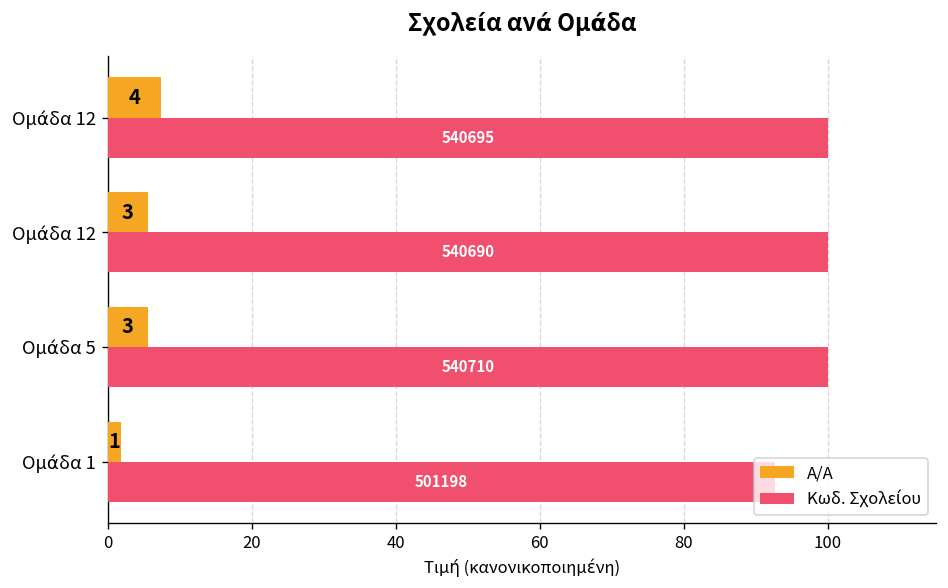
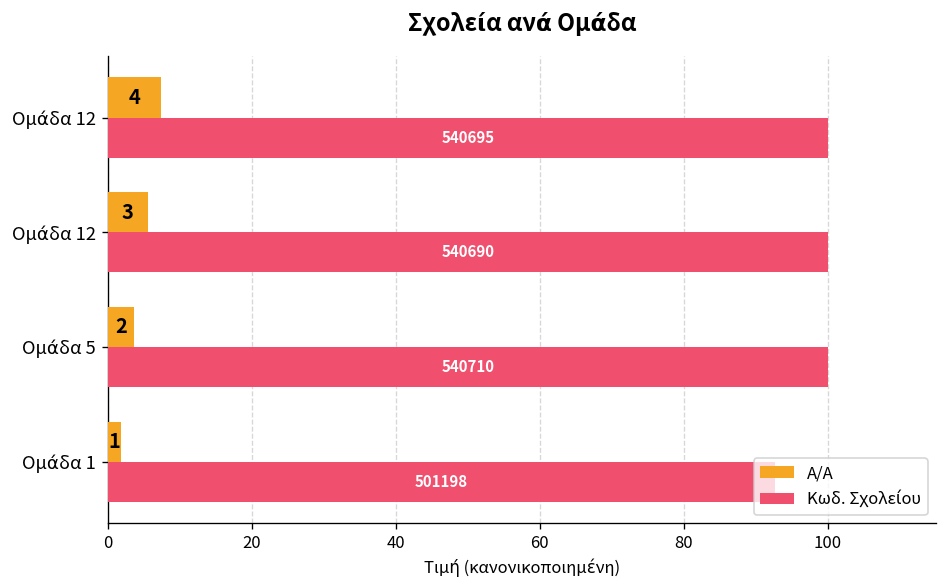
Α/Α, Ομάδα 5: 3 -> 2
